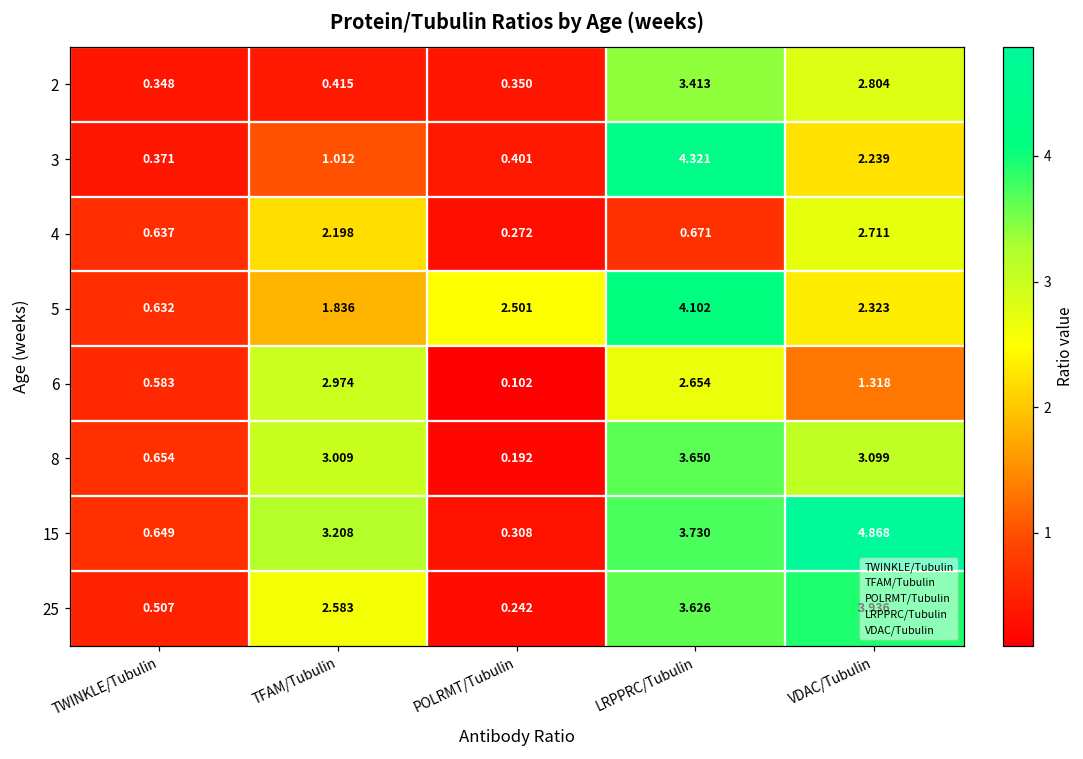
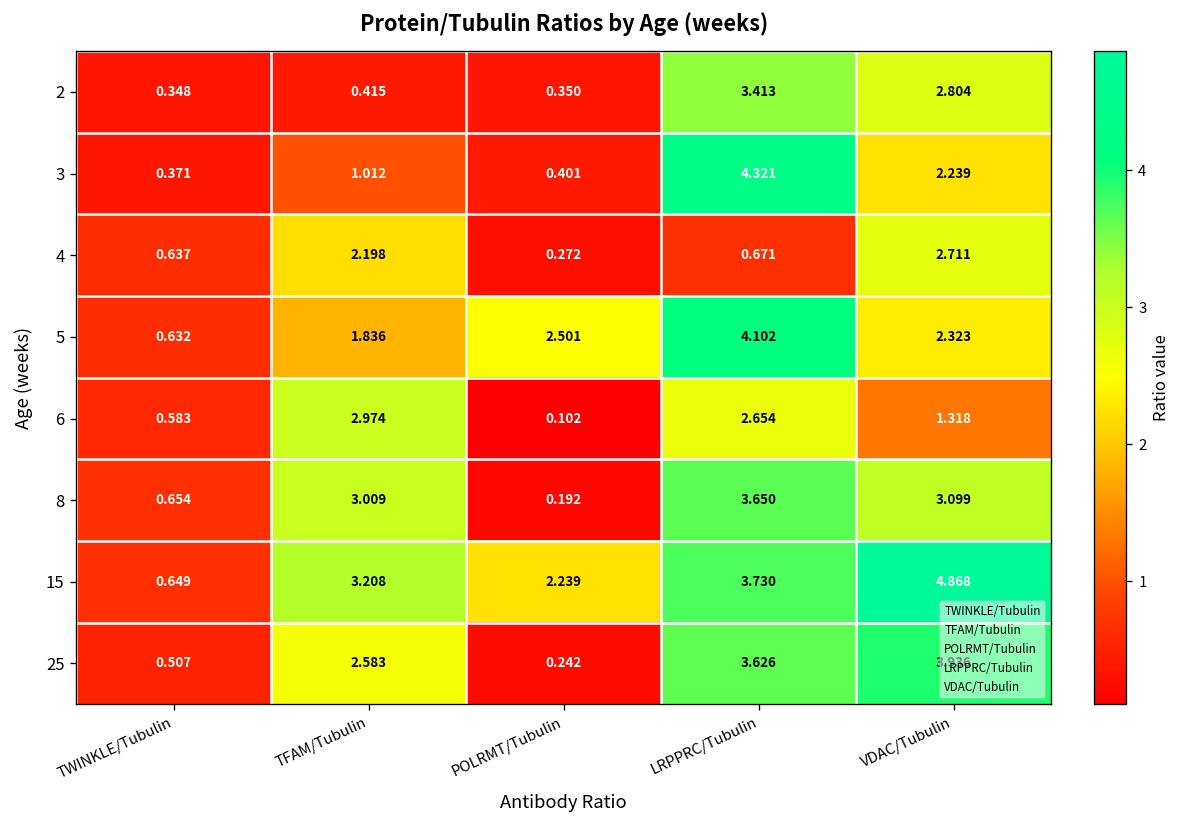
15, POLRMT/Tubulin: 0.308 -> 2.239
